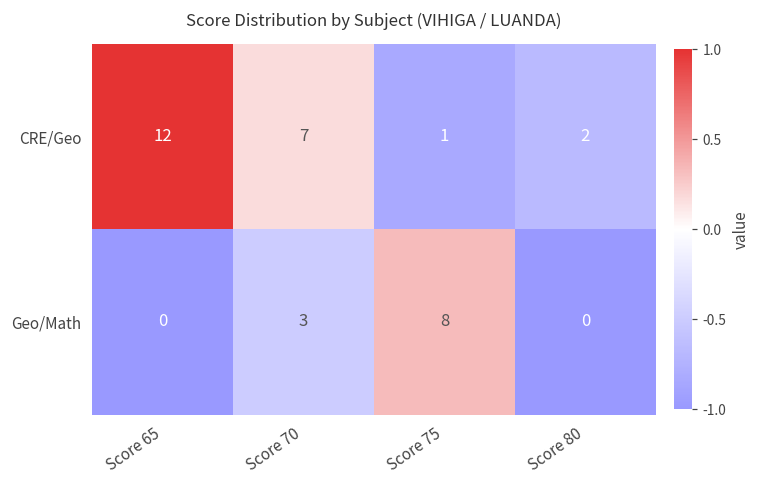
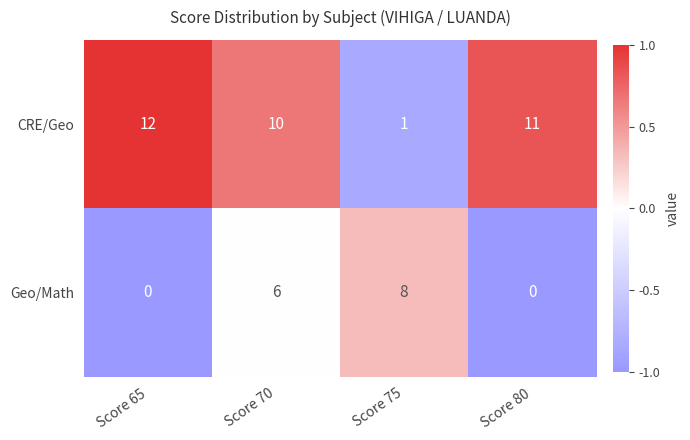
CRE/Geo, Score 70: 7 -> 10
CRE/Geo, Score 80: 2 -> 11
Geo/Math, Score 70: 3 -> 6
